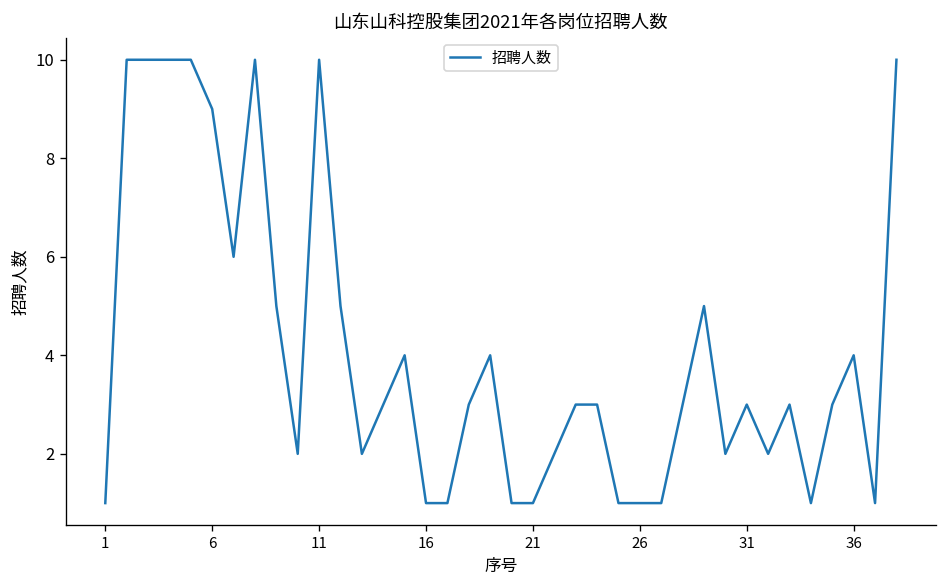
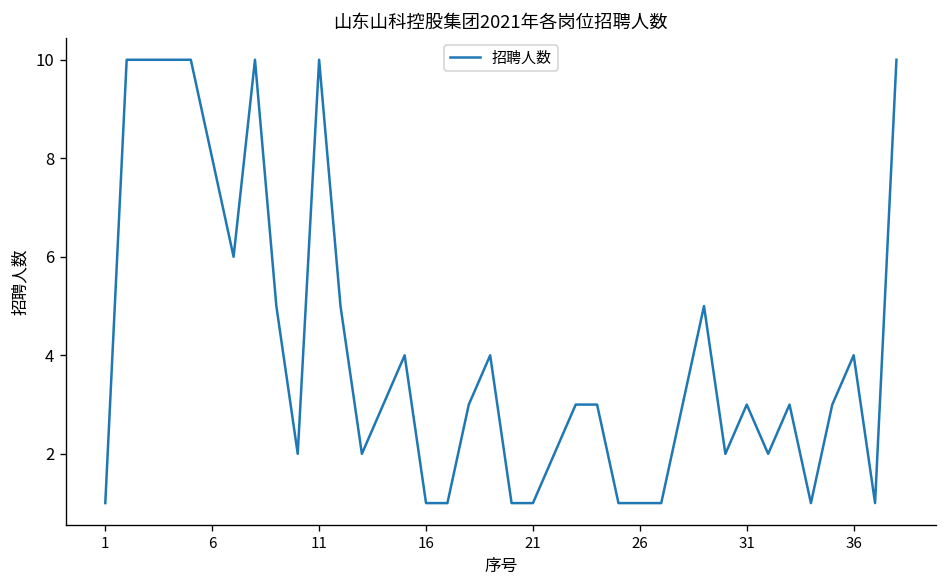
6: 9 -> 8
